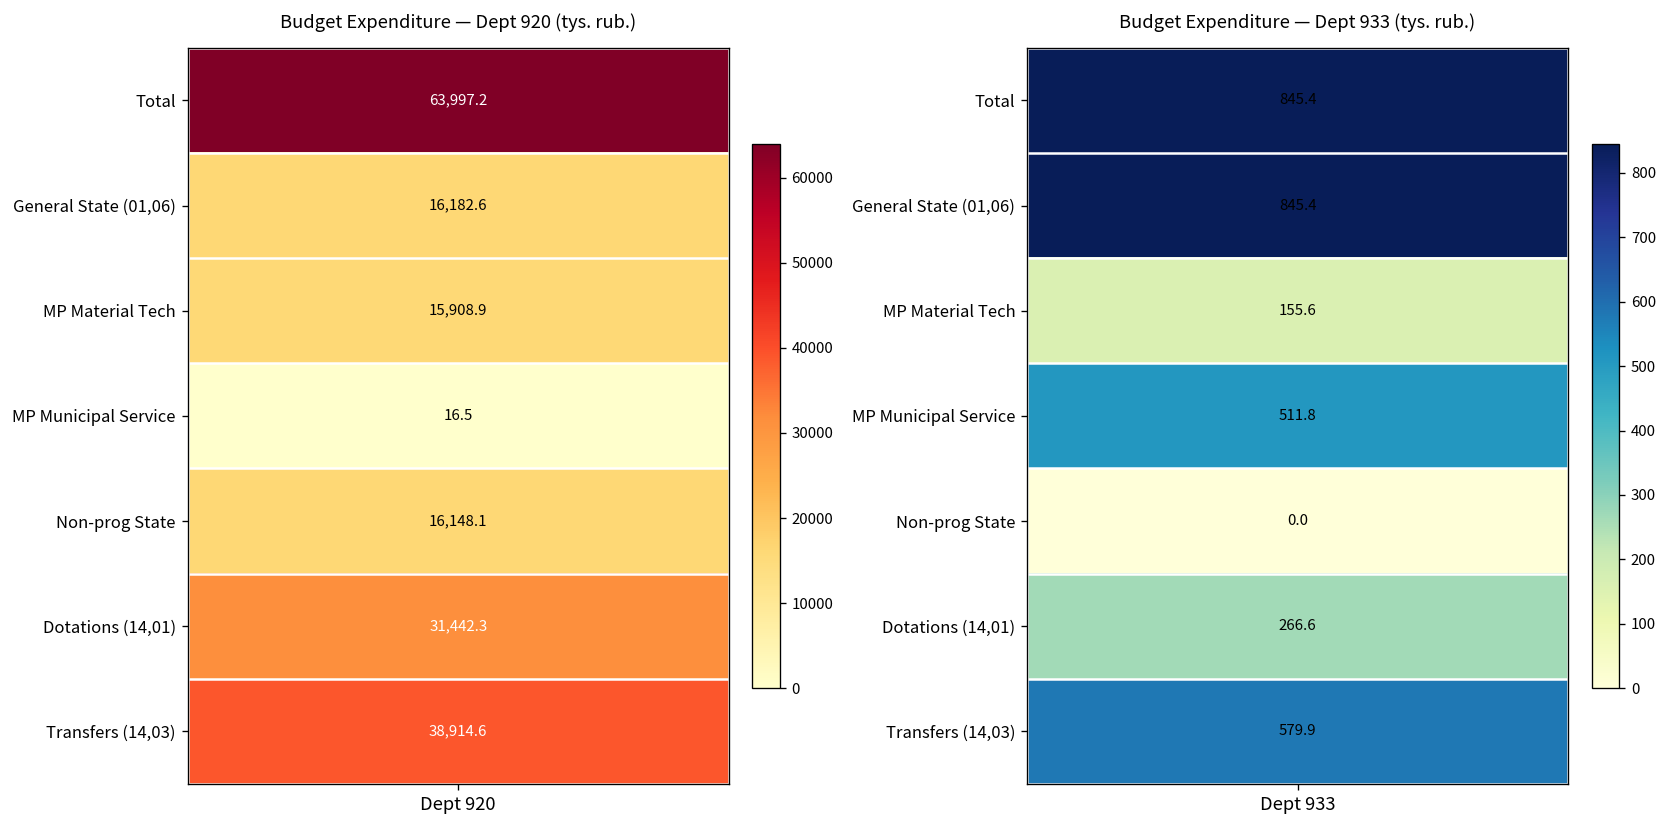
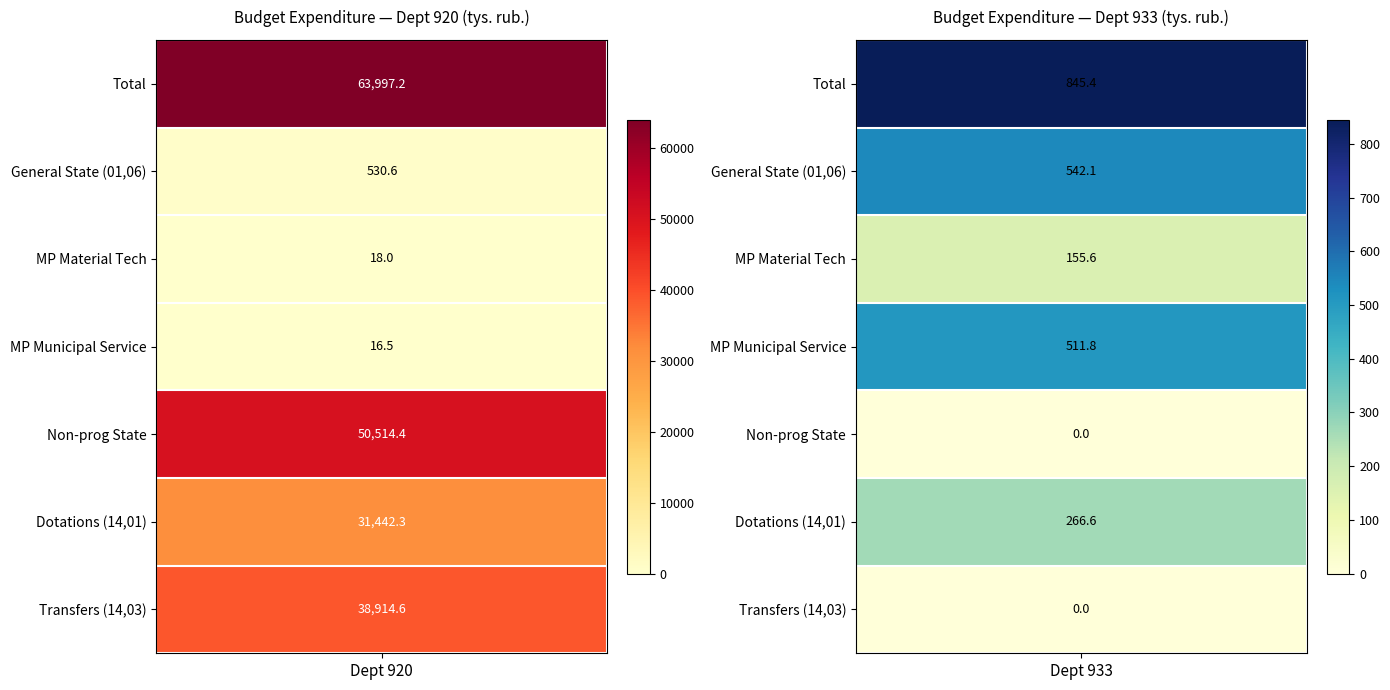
Budget Expenditure — Dept 920 (tys. rub.), General State (01,06), Dept 920: 16,182.6 -> 530.6
Budget Expenditure — Dept 920 (tys. rub.), MP Material Tech, Dept 920: 15,908.9 -> 18.0
Budget Expenditure — Dept 920 (tys. rub.), Non-prog State, Dept 920: 16,148.1 -> 50,514.4
Budget Expenditure — Dept 933 (tys. rub.), General State (01,06), Dept 933: 845.4 -> 542.1
Budget Expenditure — Dept 933 (tys. rub.), Transfers (14,03), Dept 933: 579.9 -> 0.0
